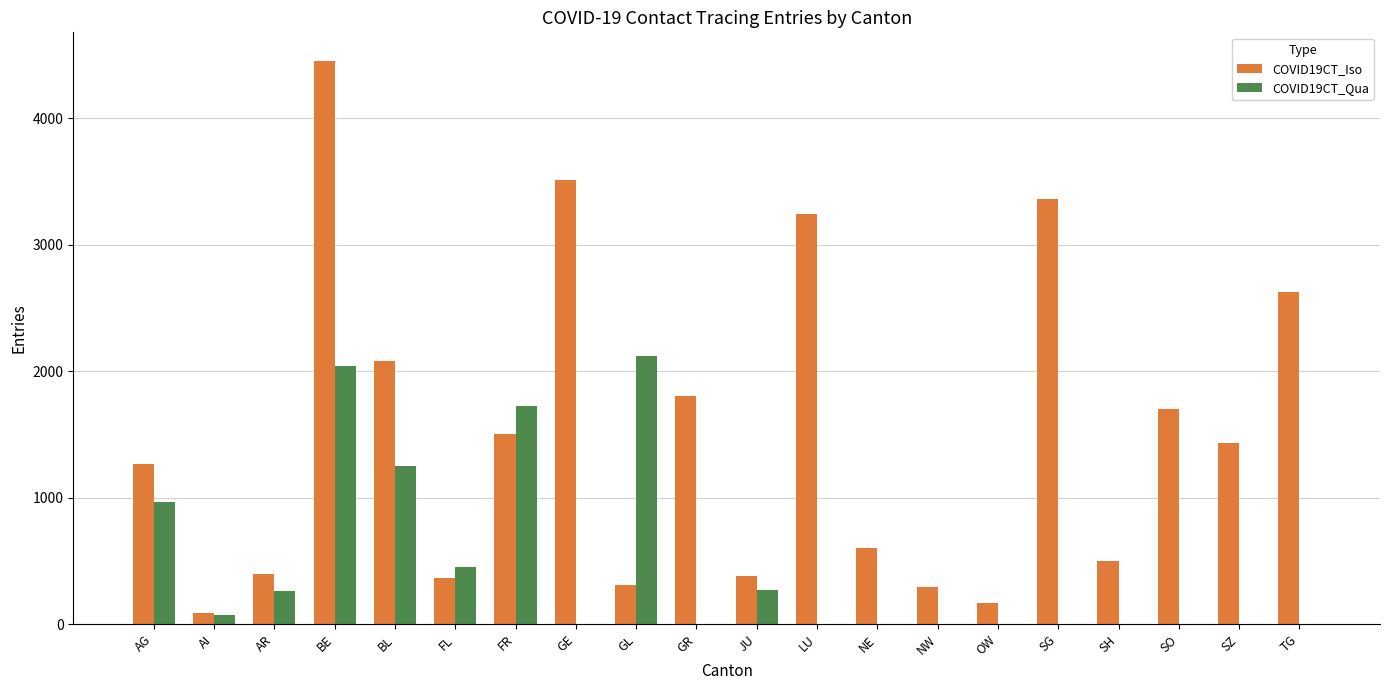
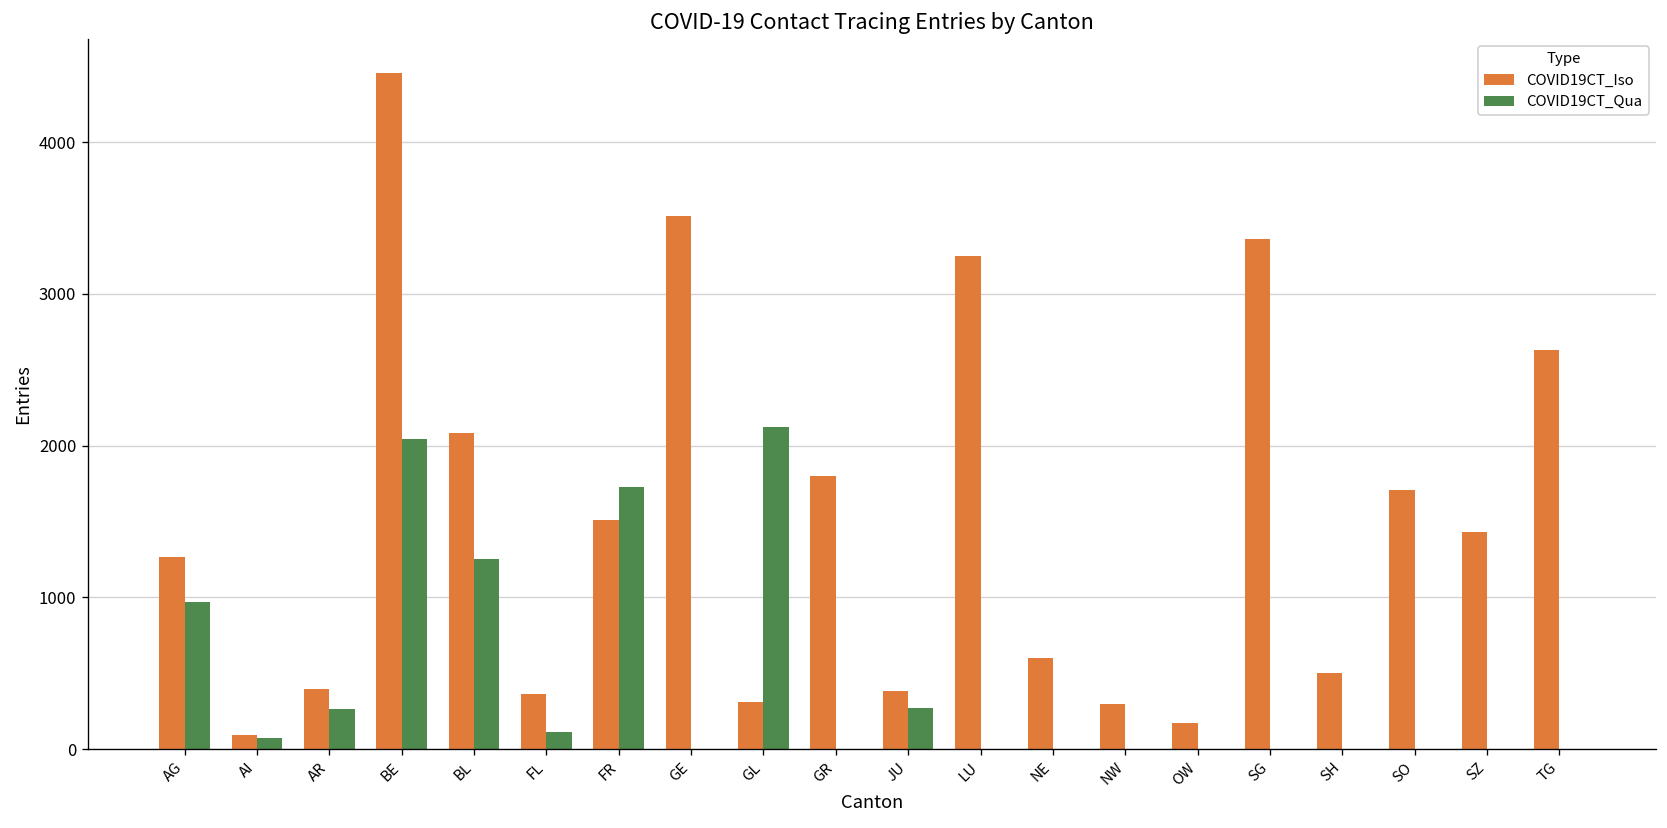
COVID19CT_Qua, FL: 450 -> 110
